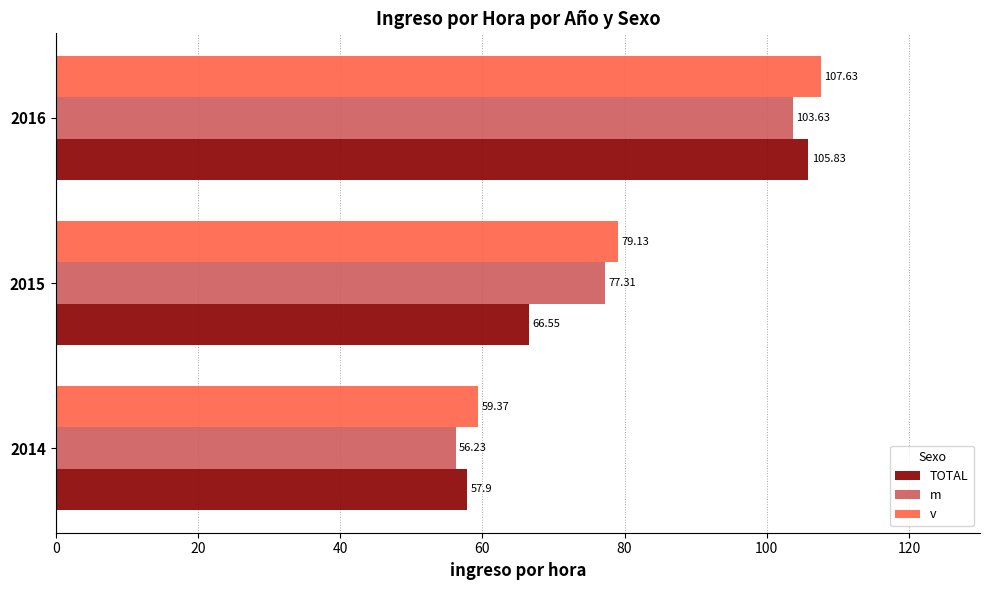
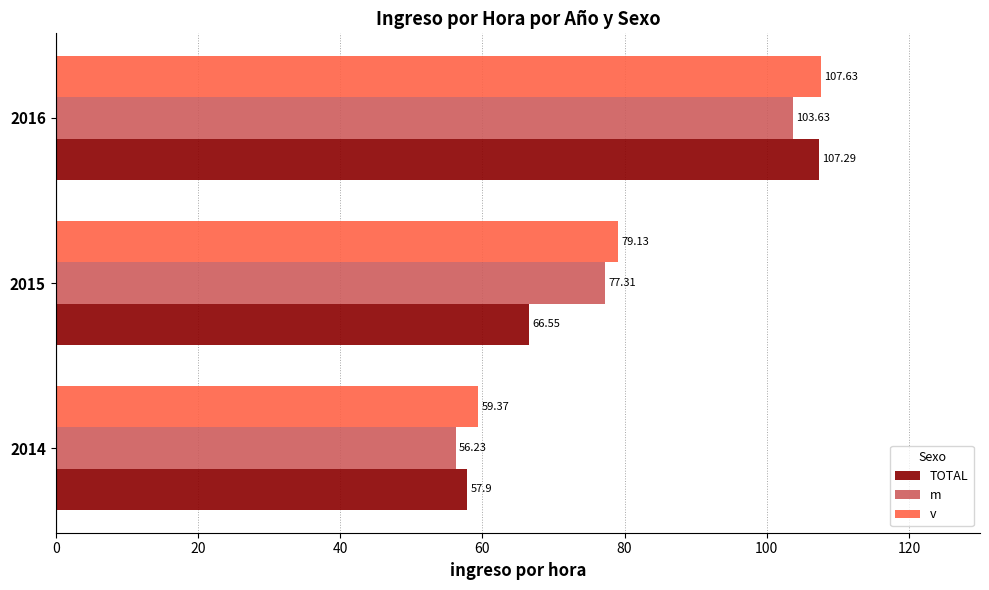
TOTAL, 2016: 105.83 -> 107.29
